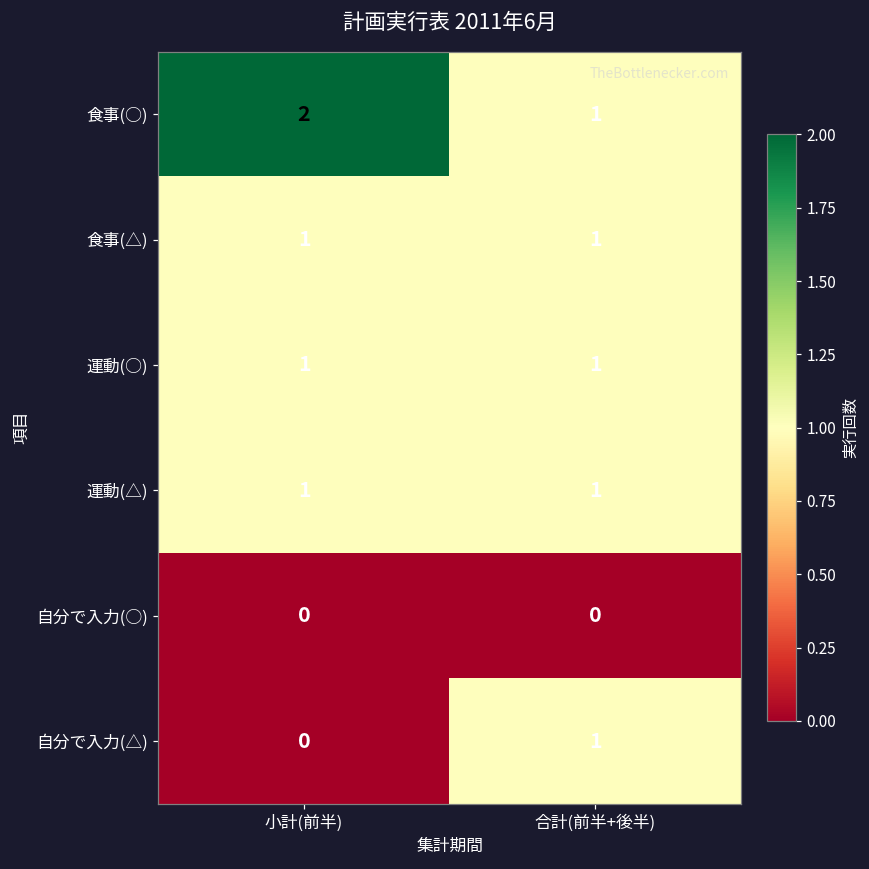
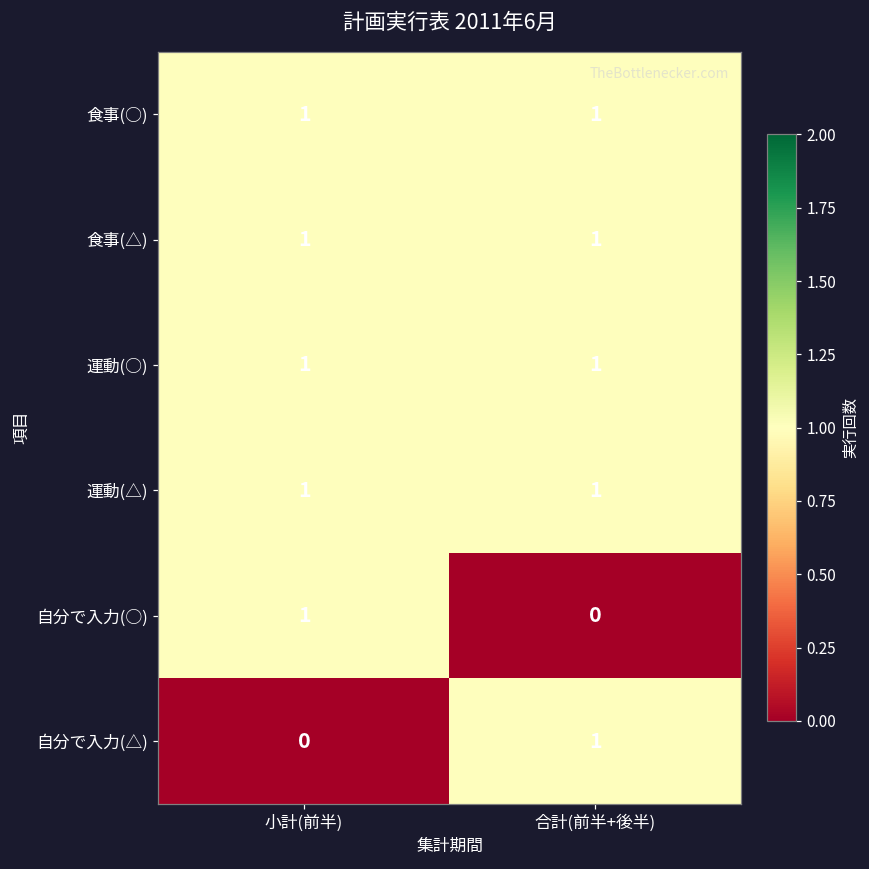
食事(○), 小計(前半): 2 -> 1
自分で入力(○), 小計(前半): 0 -> 1
